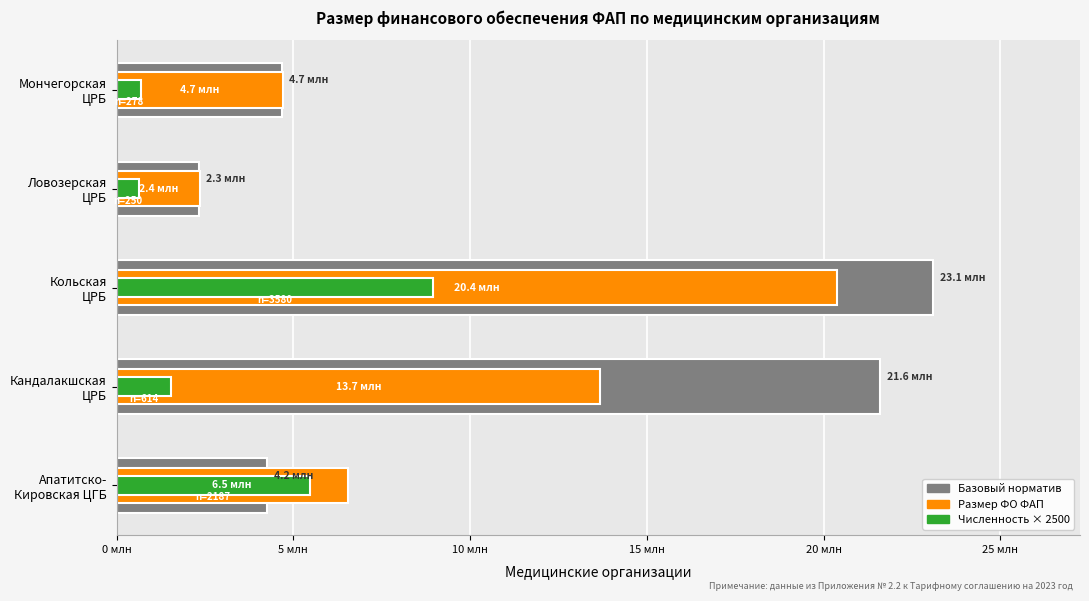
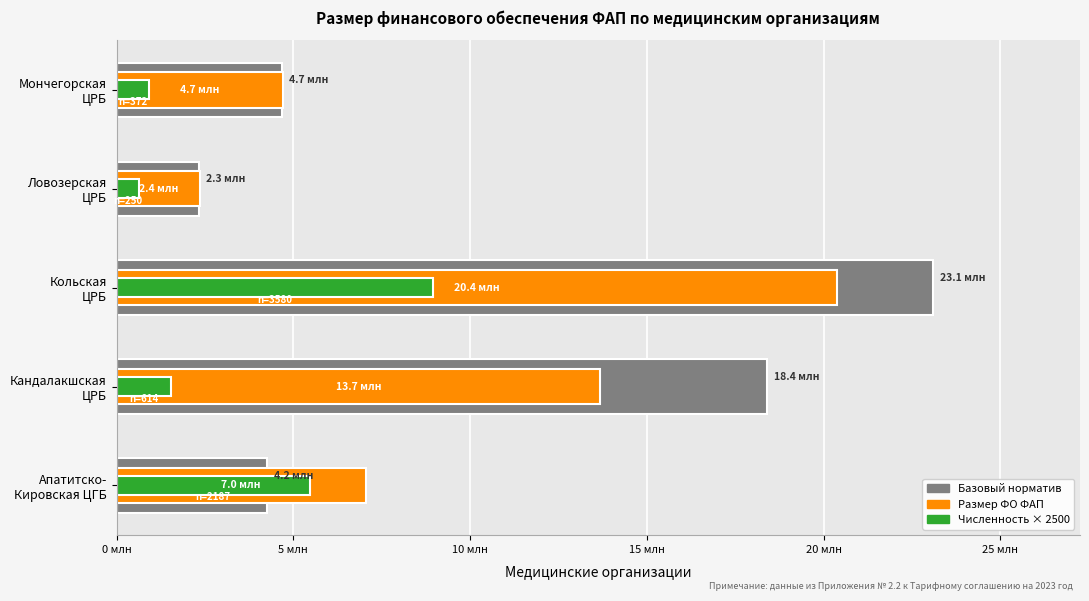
Численность × 2500, Мончегорская ЦРБ: 278 -> 372
Базовый норматив, Кандалакшская ЦРБ: 21.6 -> 18.4
Размер ФО ФАП, Апатитско- Кировская ЦГБ: 6.5 -> 7.0
